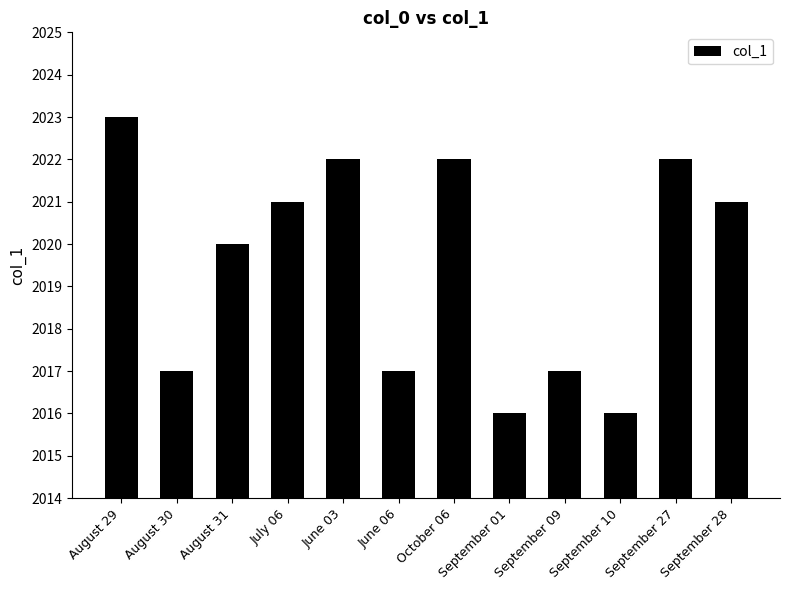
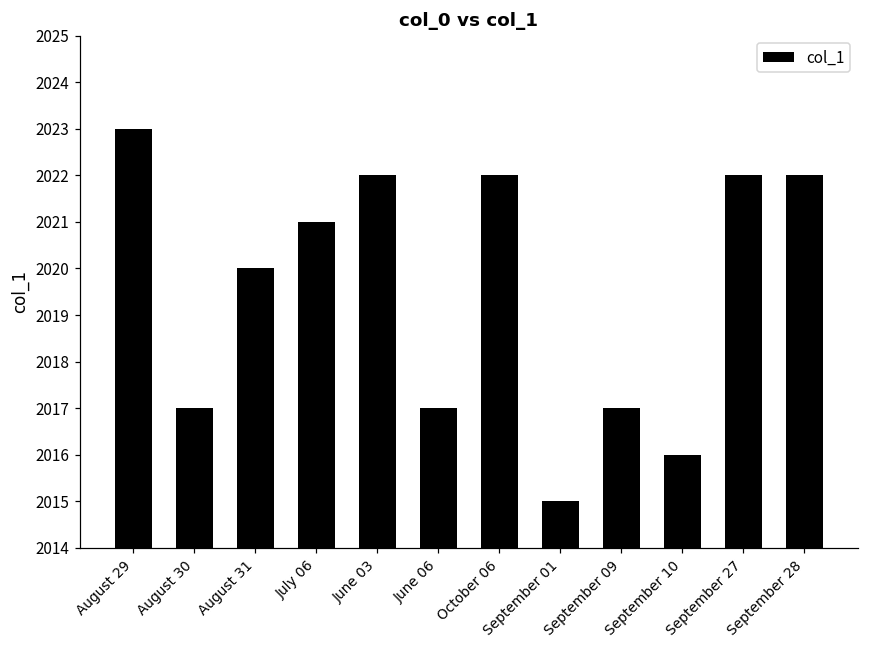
September 01: 2016 -> 2015
September 28: 2021 -> 2022
